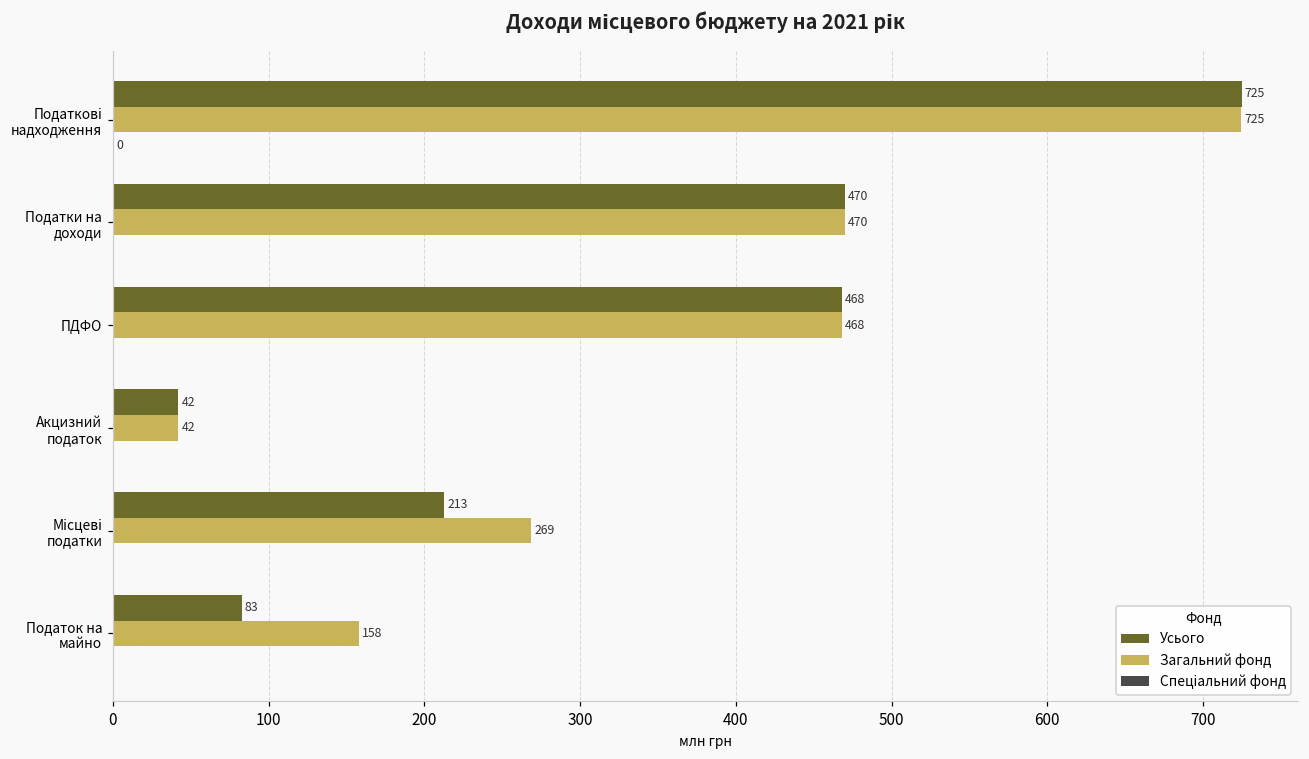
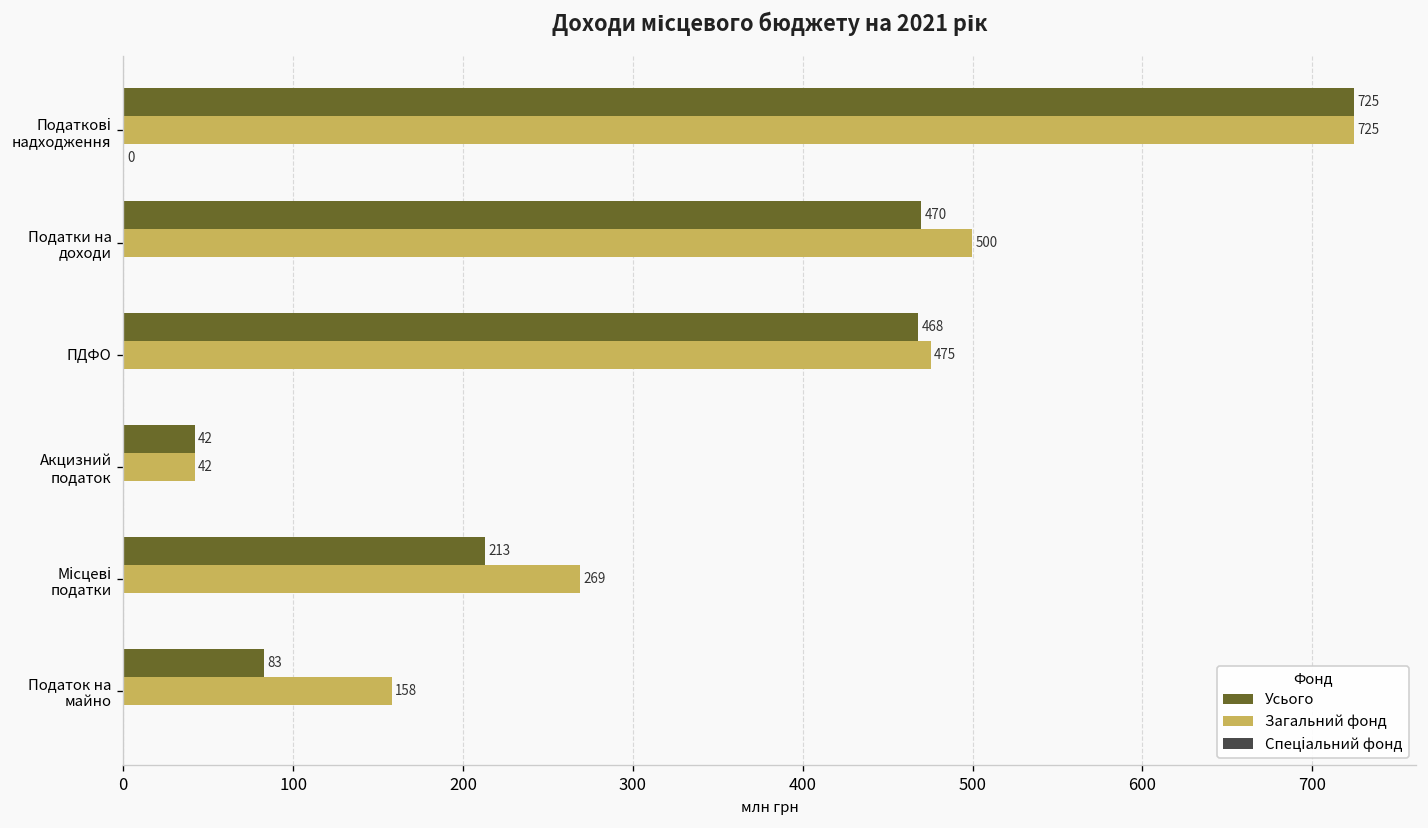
Загальний фонд, Податки на доходи: 470 -> 500
Загальний фонд, ПДФО: 468 -> 475
